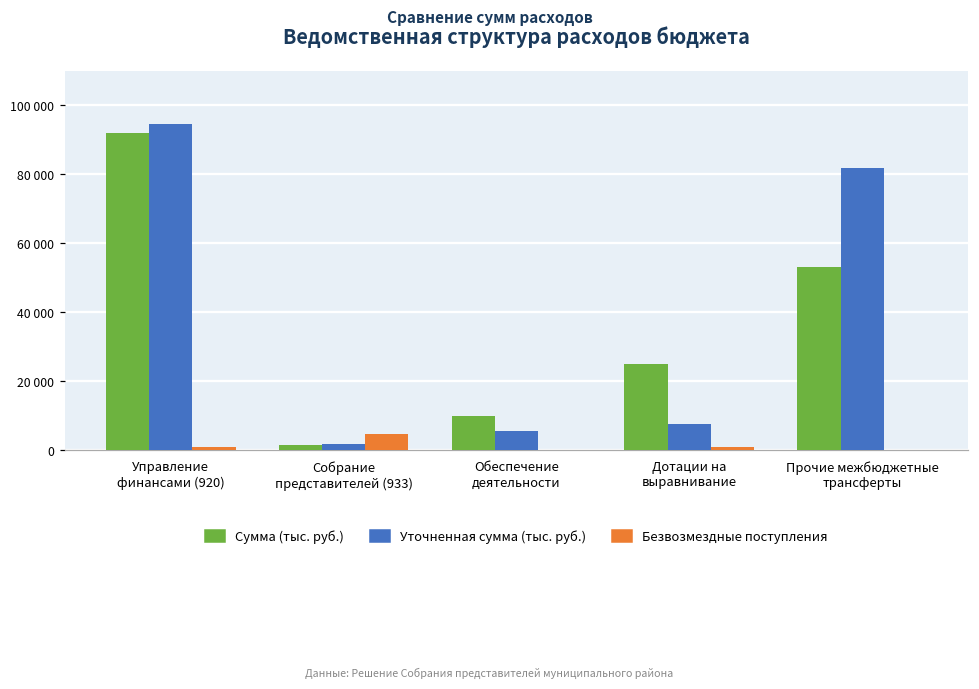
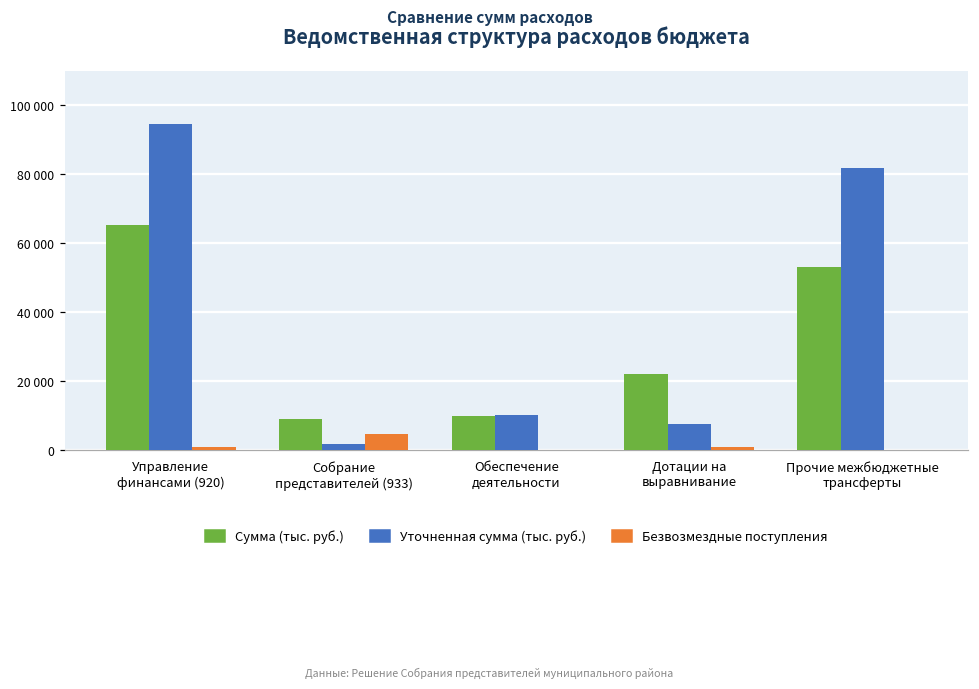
Сумма (тыс. руб.), Управление финансами (920): 92000 -> 65000
Сумма (тыс. руб.), Собрание представителей (933): 2000 -> 9000
Уточненная сумма (тыс. руб.), Обеспечение деятельности: 6000 -> 10000
Сумма (тыс. руб.), Дотации на выравнивание: 25000 -> 22000
